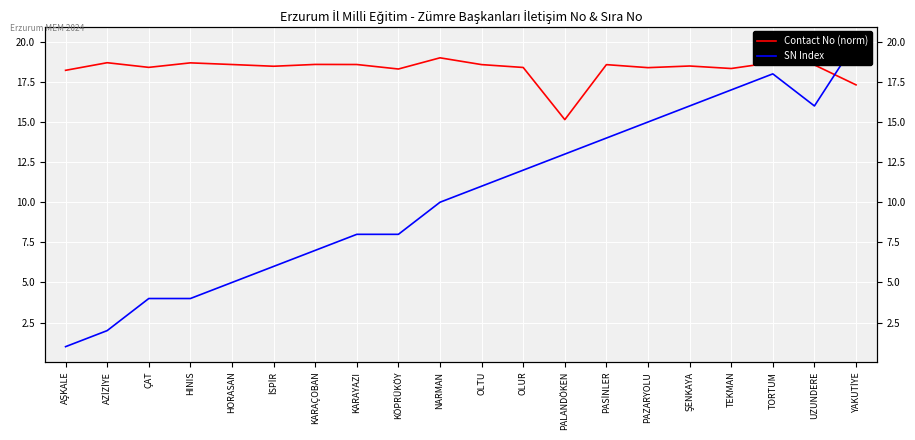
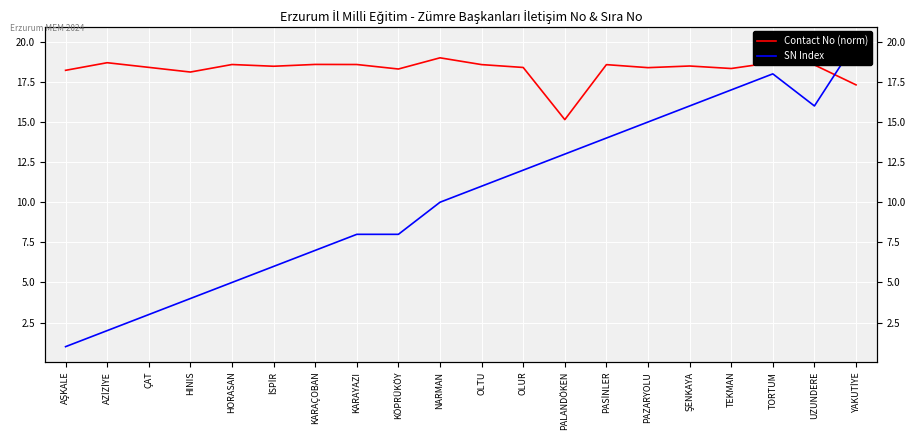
SN Index, ÇAT: 4 -> 3
Contact No (norm), HINIS: 18.7 -> 18.1
